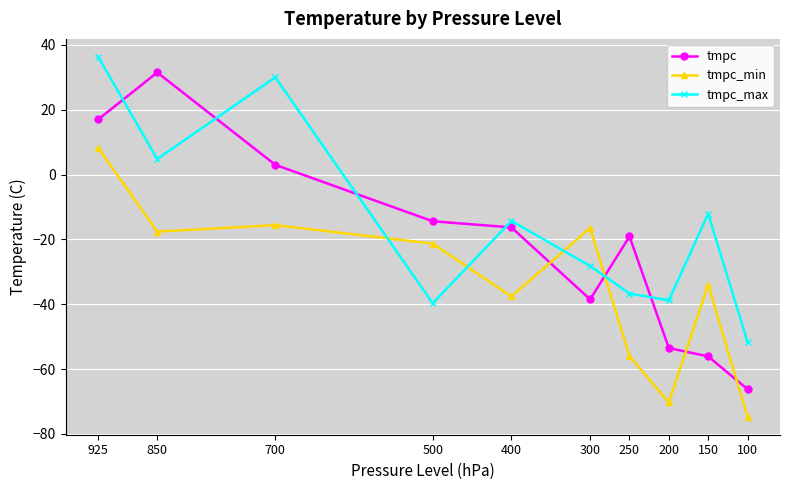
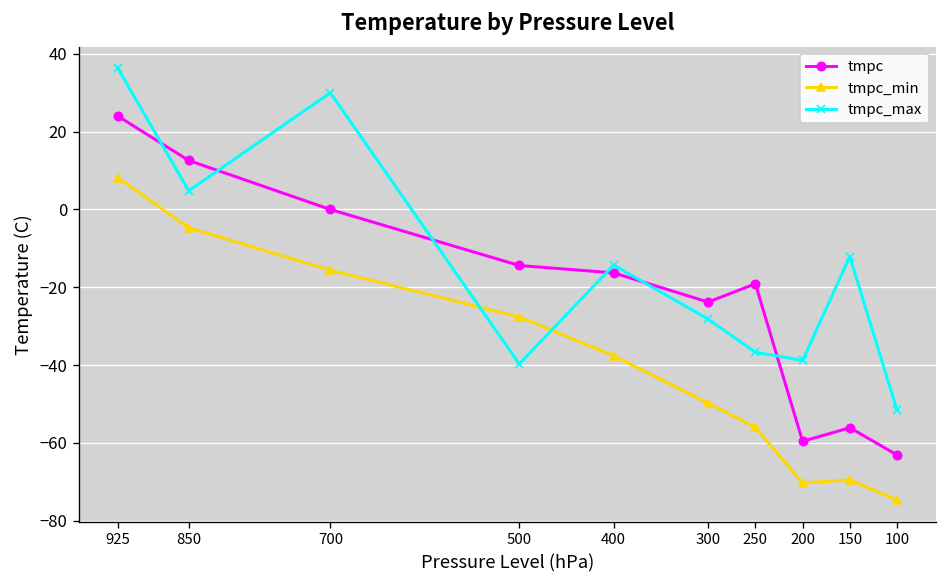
tmpc, 925: 17 -> 24
tmpc, 850: 32 -> 13
tmpc_min, 850: -18 -> -5
tmpc, 700: 3 -> 0
tmpc_min, 500: -21 -> -28
tmpc, 300: -39 -> -24
tmpc_min, 300: -17 -> -50
tmpc, 200: -54 -> -60
tmpc_min, 150: -34 -> -70
tmpc, 100: -66 -> -63
